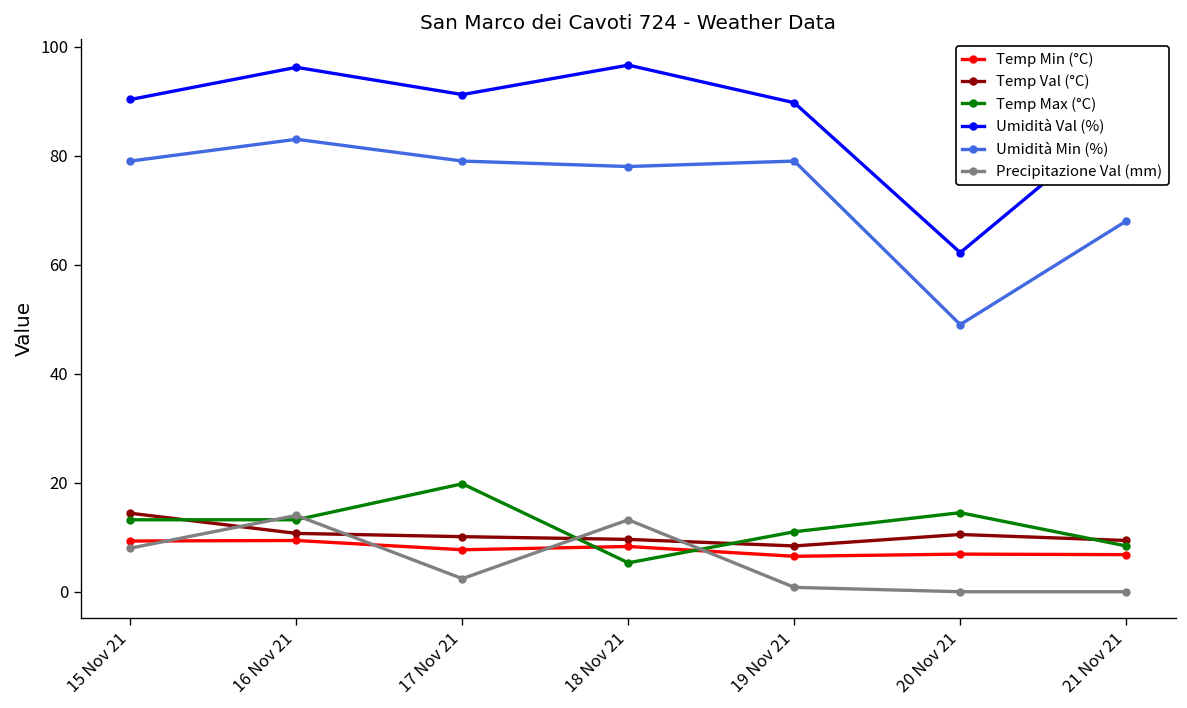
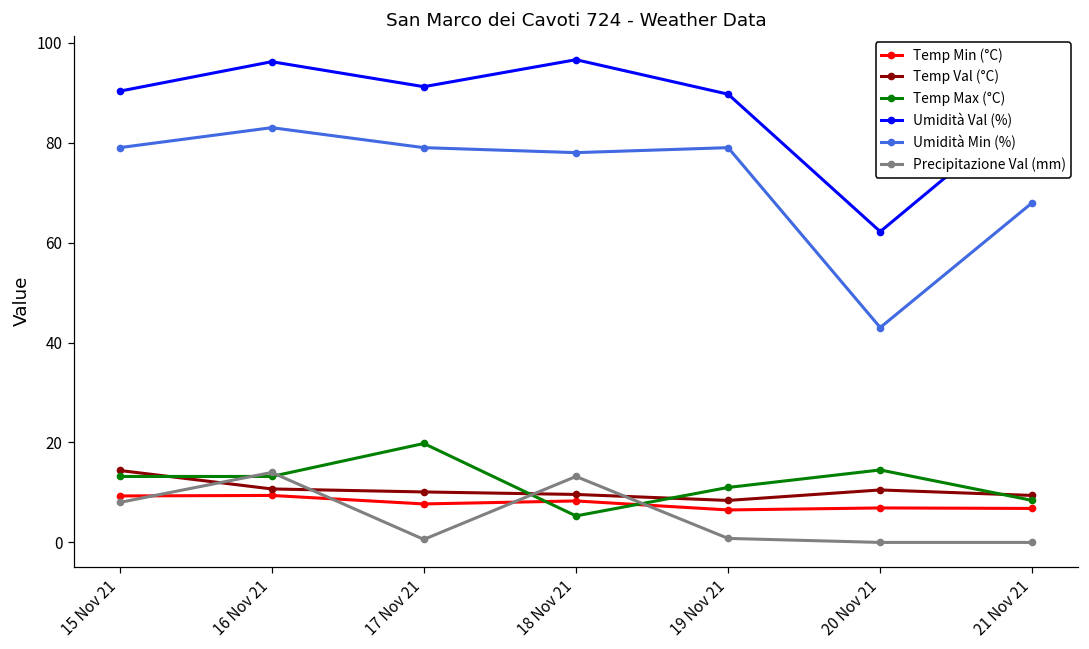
Precipitazione Val (mm), 17 Nov 21: 2 -> 1
Umidità Min (%), 20 Nov 21: 49 -> 43
